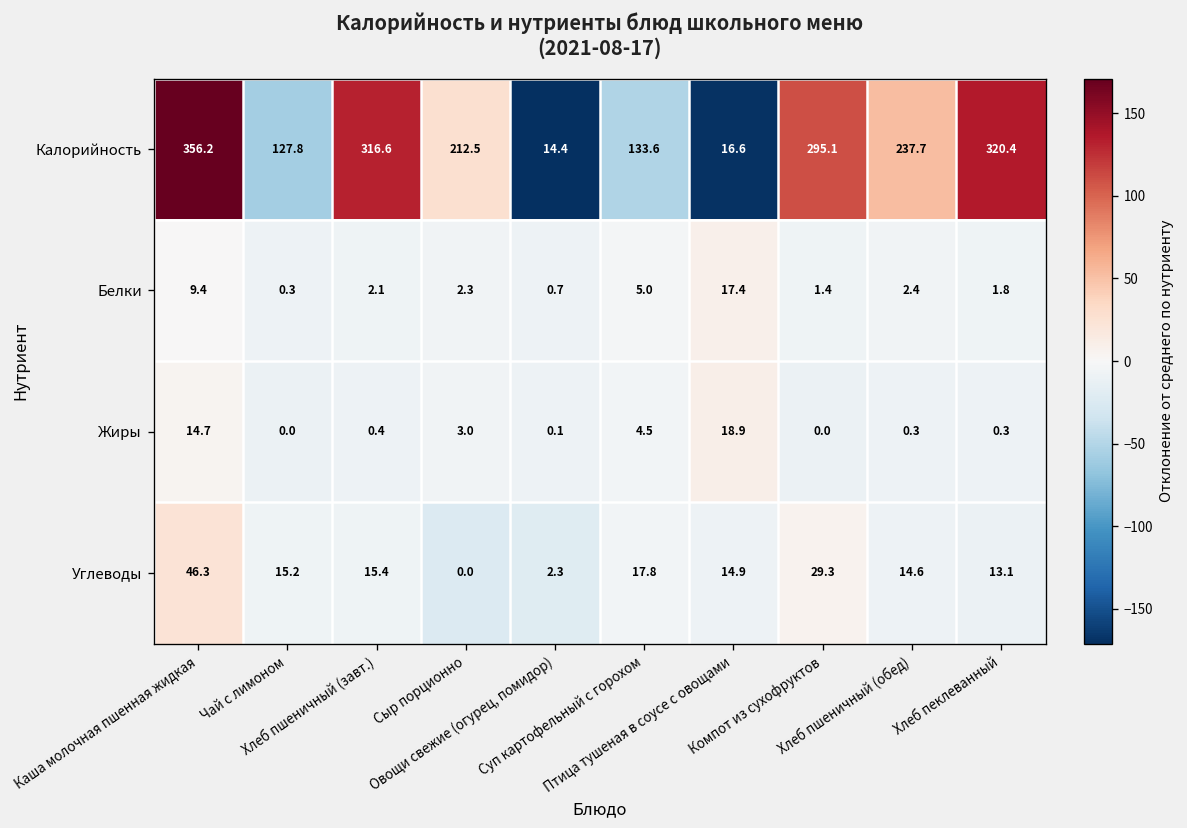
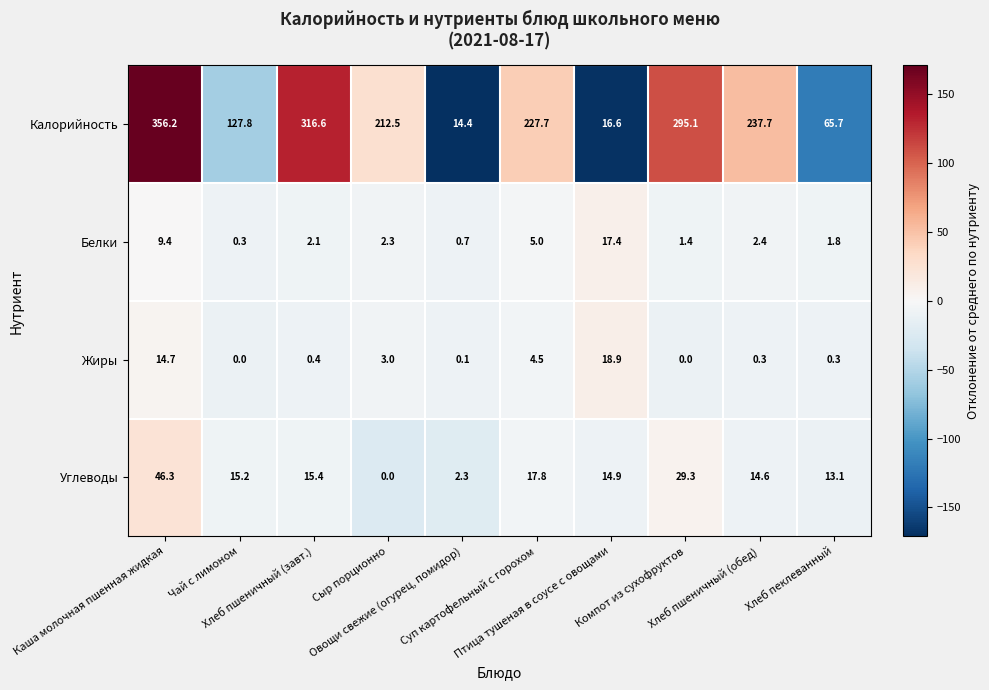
Калорийность, Суп картофельный с горохом: 133.6 -> 227.7
Калорийность, Хлеб пеклеванный: 320.4 -> 65.7
